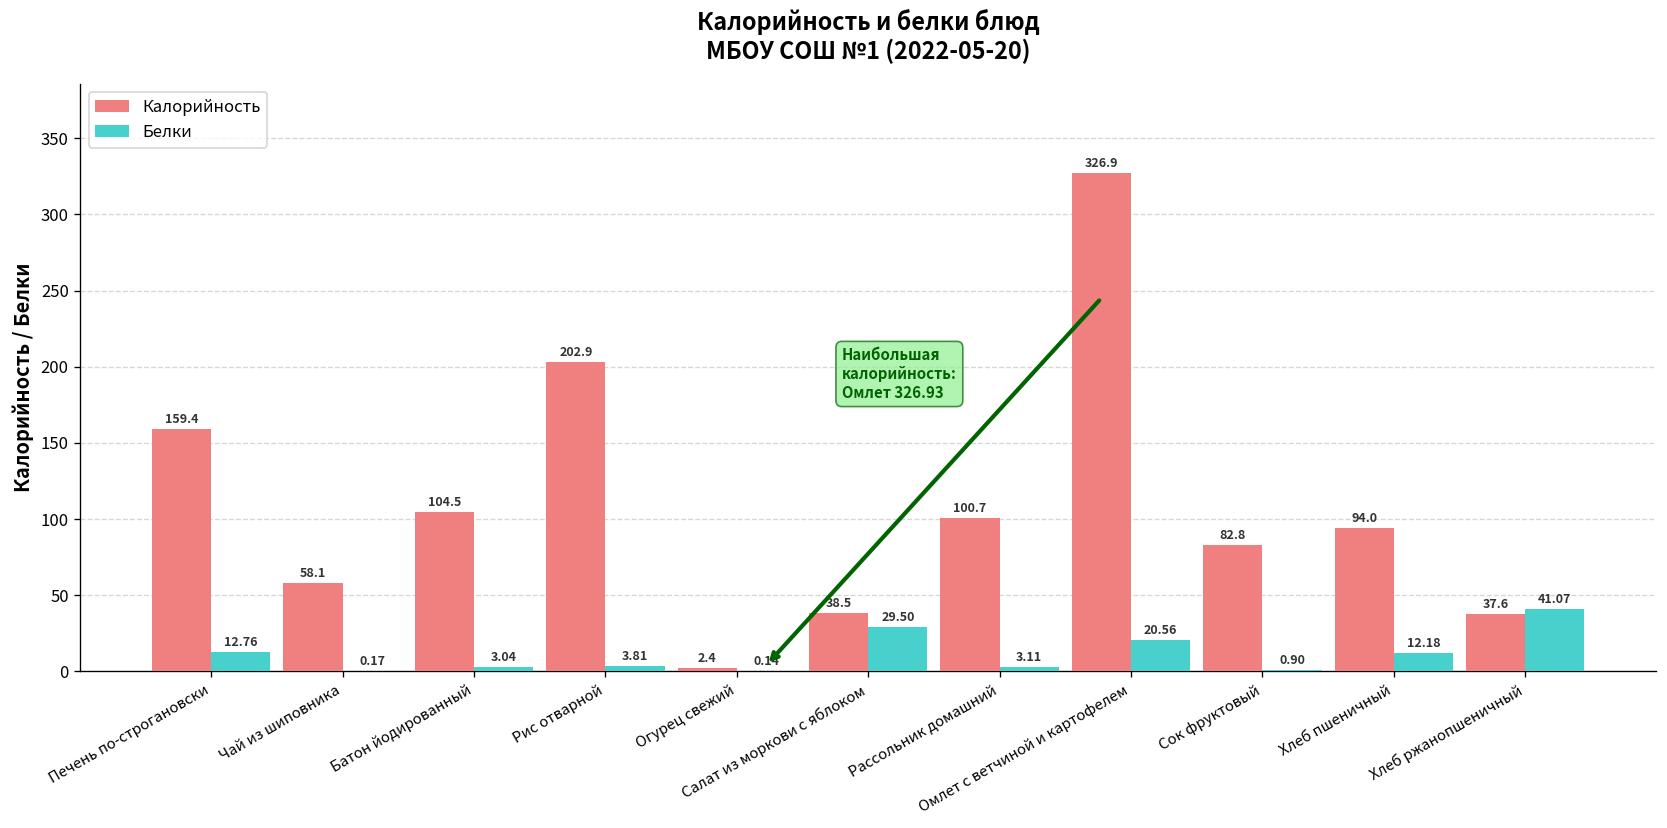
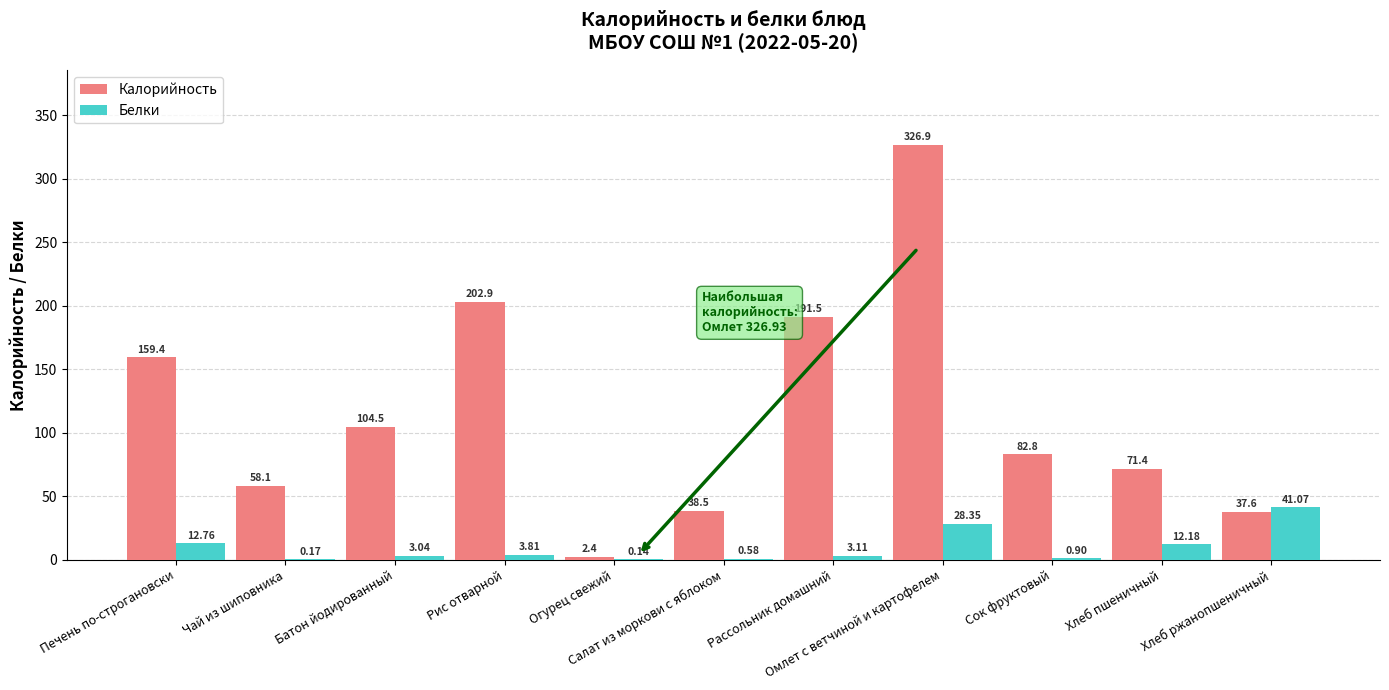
Белки, Салат из моркови с яблоком: 29.50 -> 0.58
Калорийность, Рассольник домашний: 101 -> 191
Белки, Омлет с ветчиной и картофелем: 20.56 -> 28.35
Калорийность, Хлеб пшеничный: 94.0 -> 71.4
